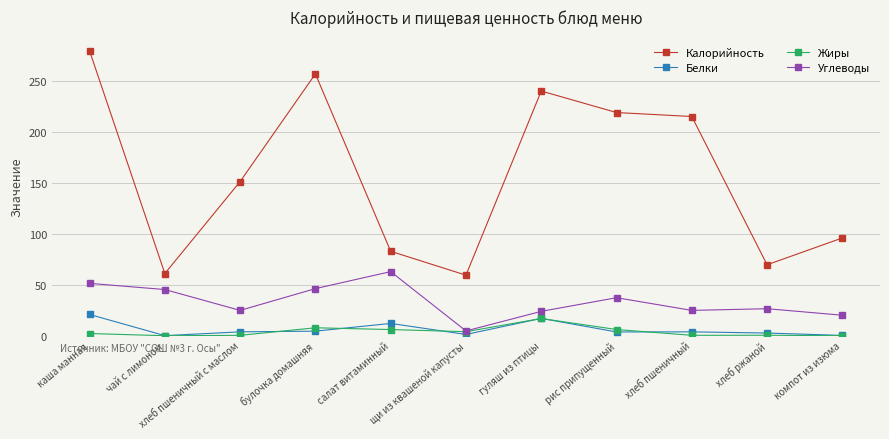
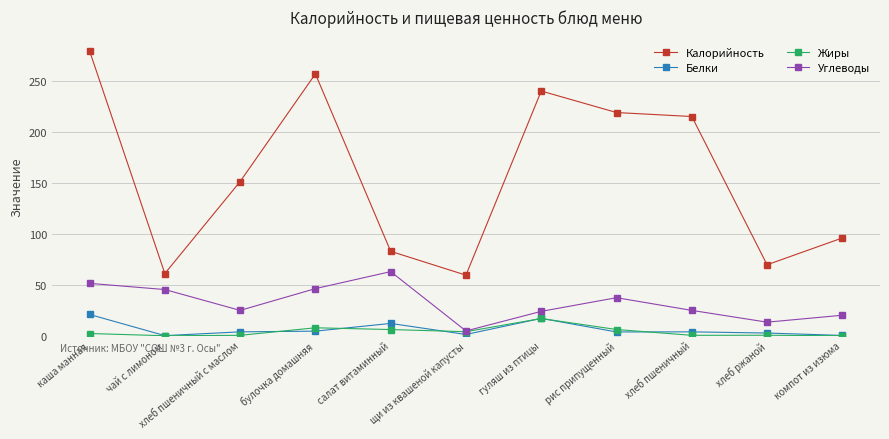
Углеводы, хлеб ржаной: 27 -> 13
